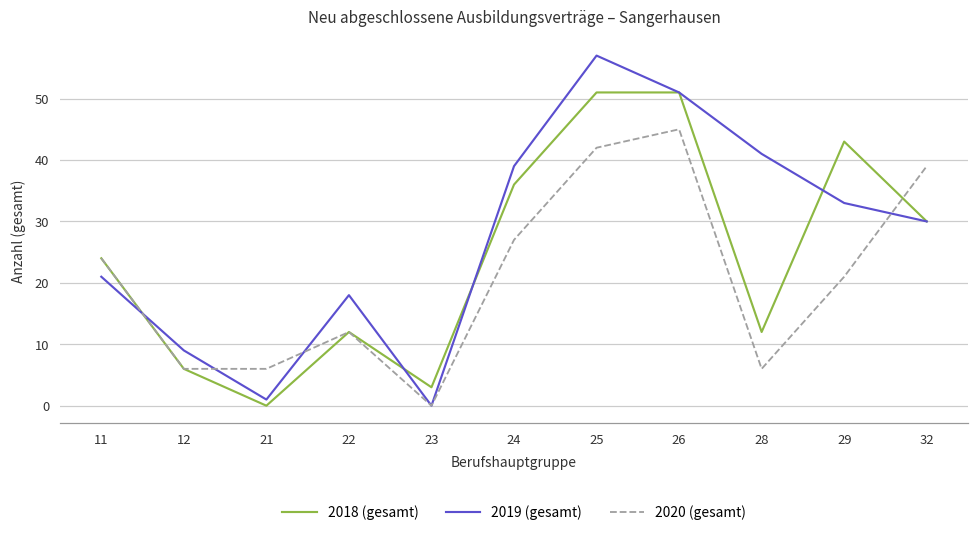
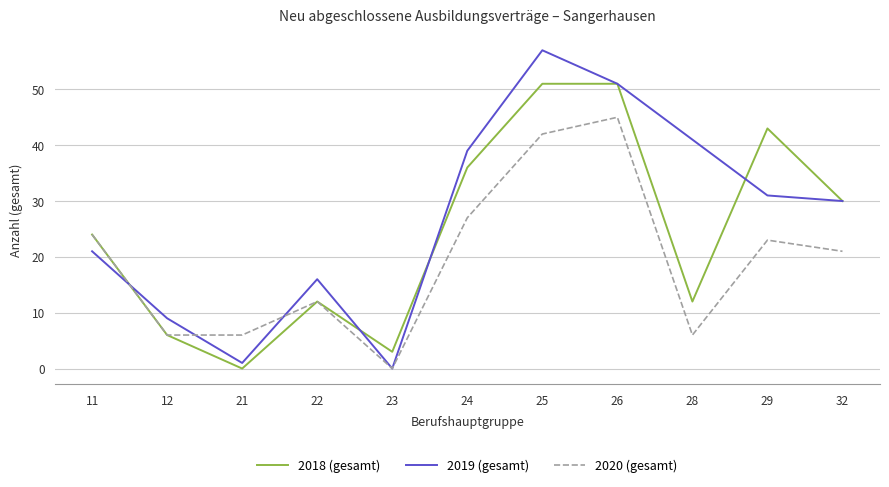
2019 (gesamt), 22: 18 -> 16
2019 (gesamt), 29: 33 -> 31
2020 (gesamt), 29: 21 -> 23
2020 (gesamt), 32: 39 -> 21
